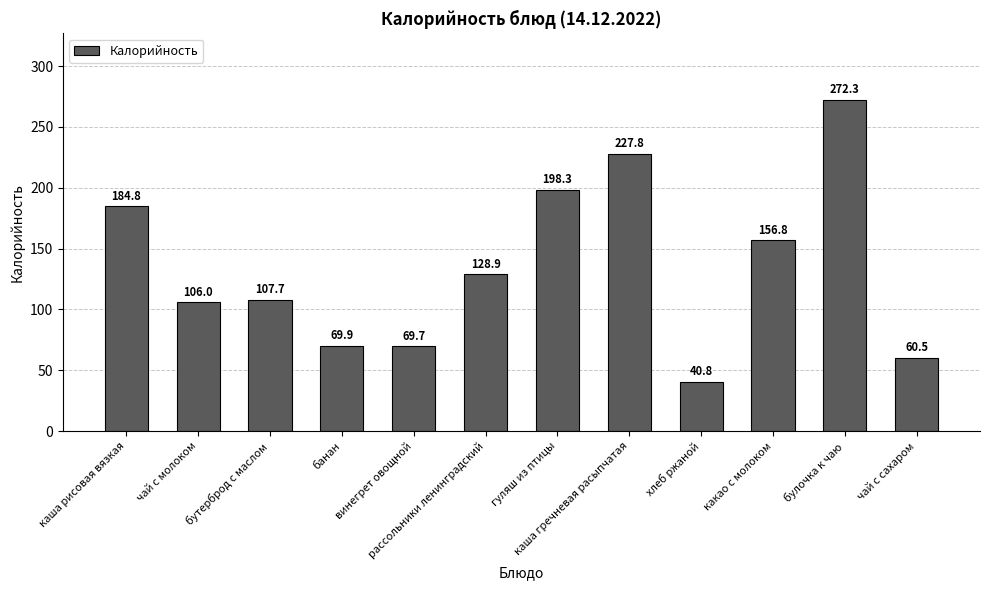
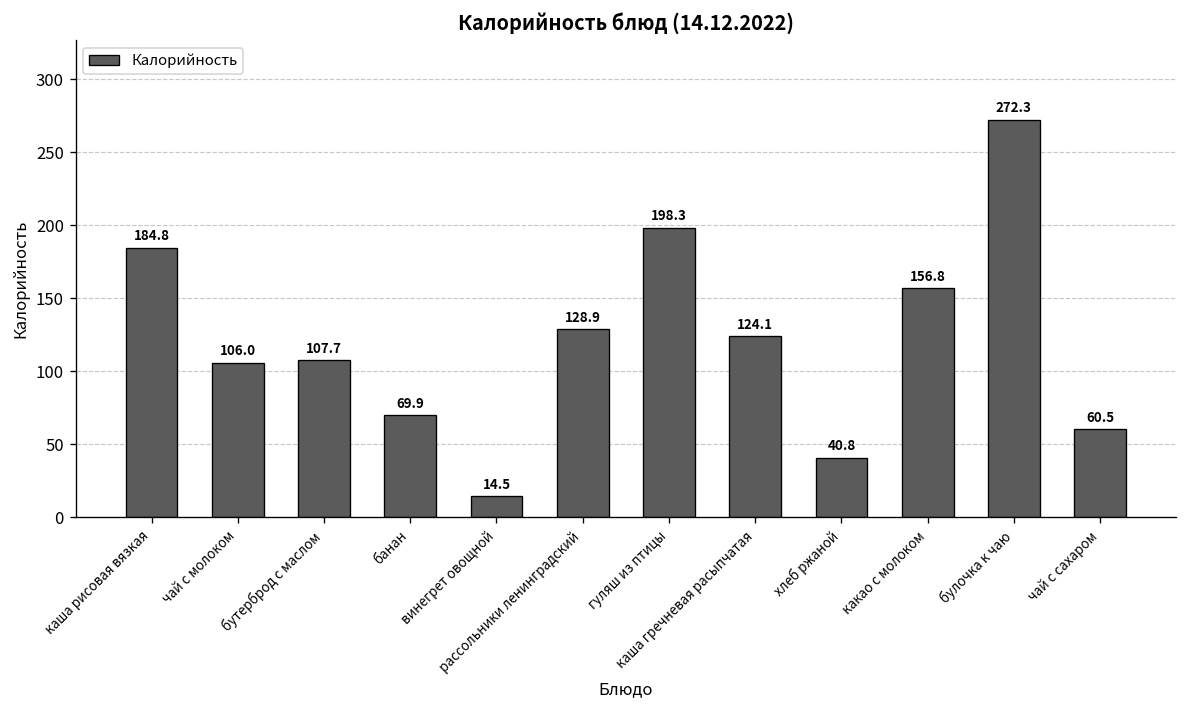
винегрет овощной: 69.7 -> 14.5
каша гречневая расыпчатая: 227.8 -> 124.1
